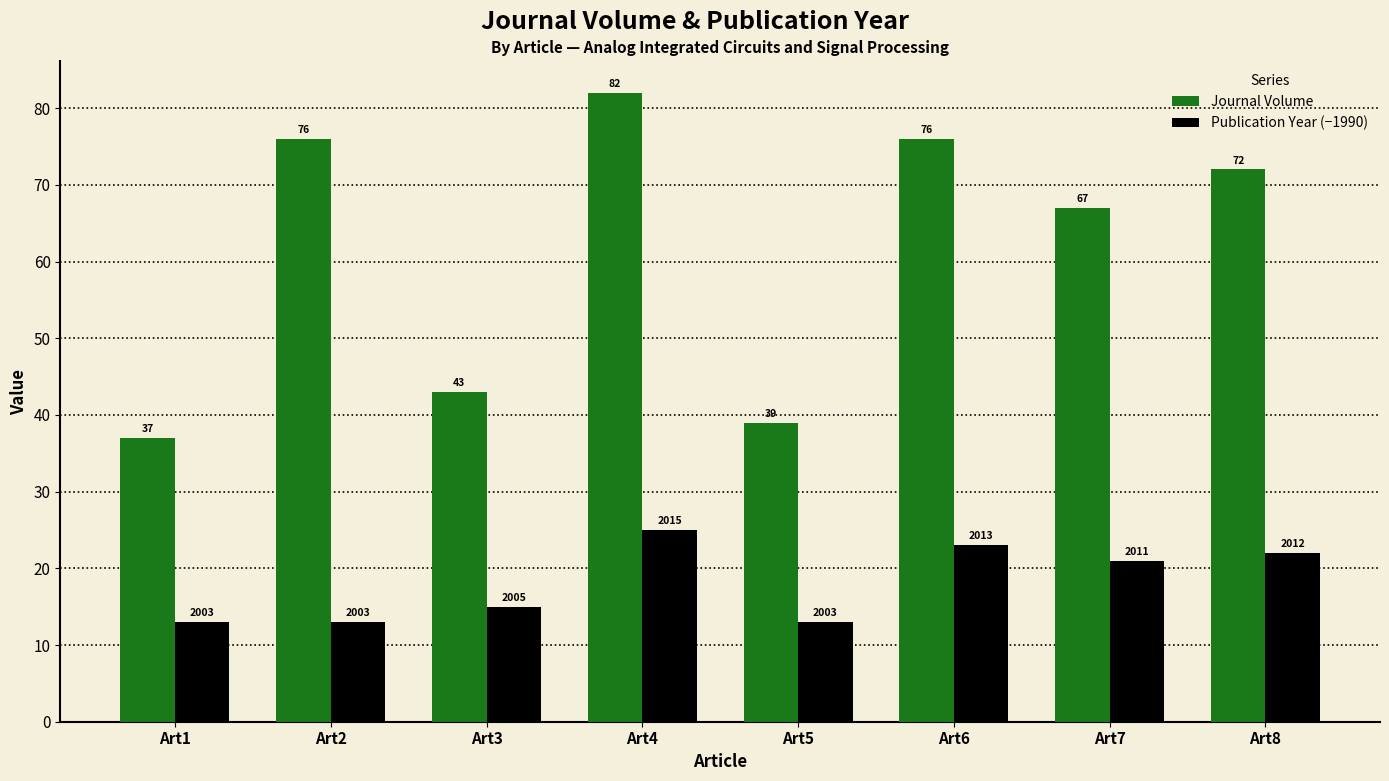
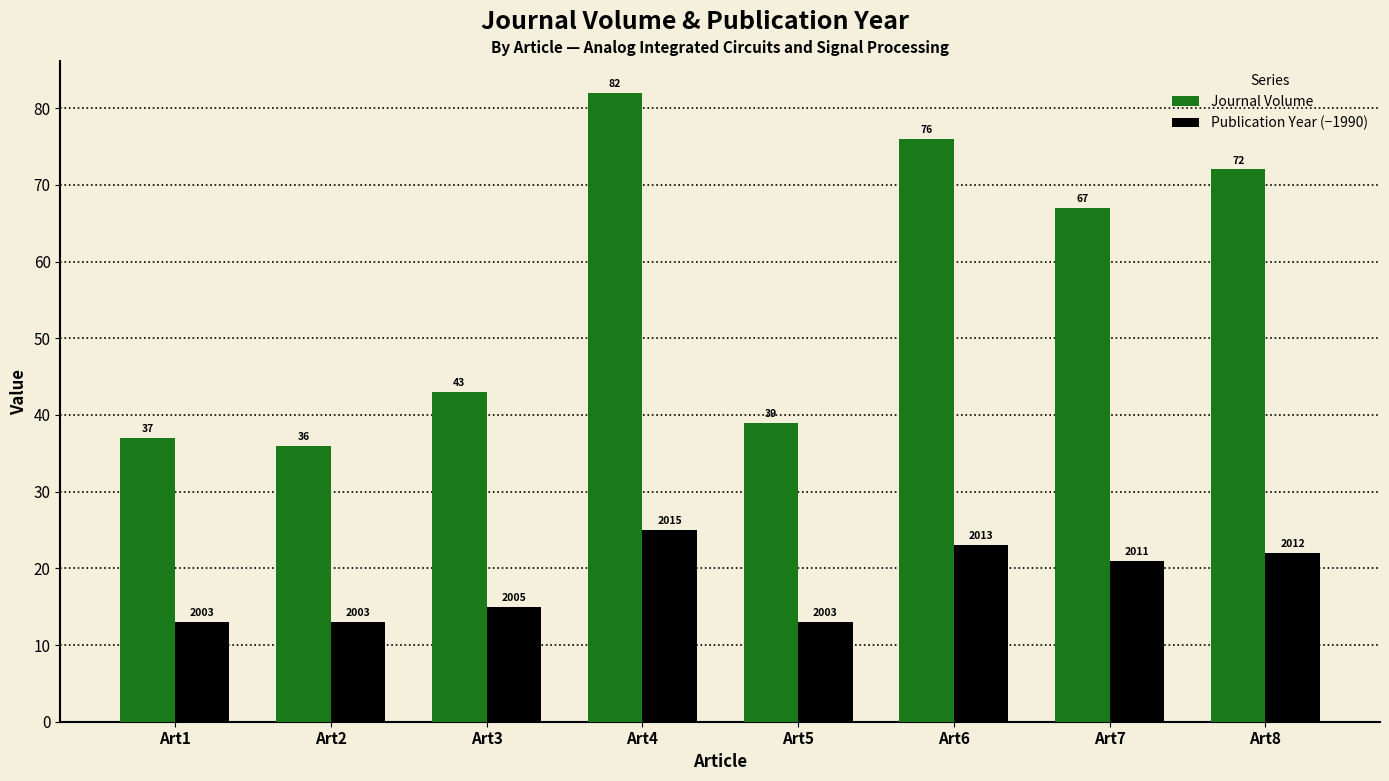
Journal Volume, Art2: 76 -> 36
